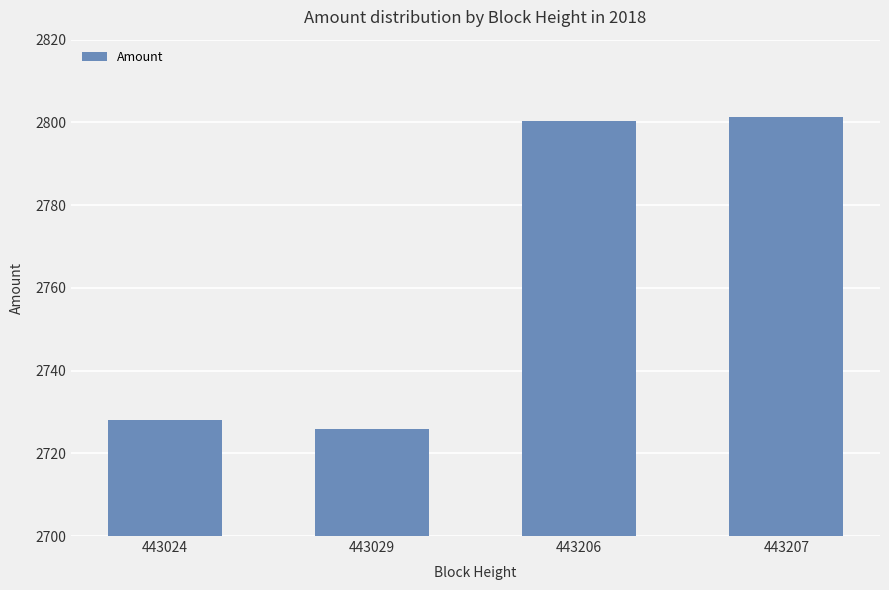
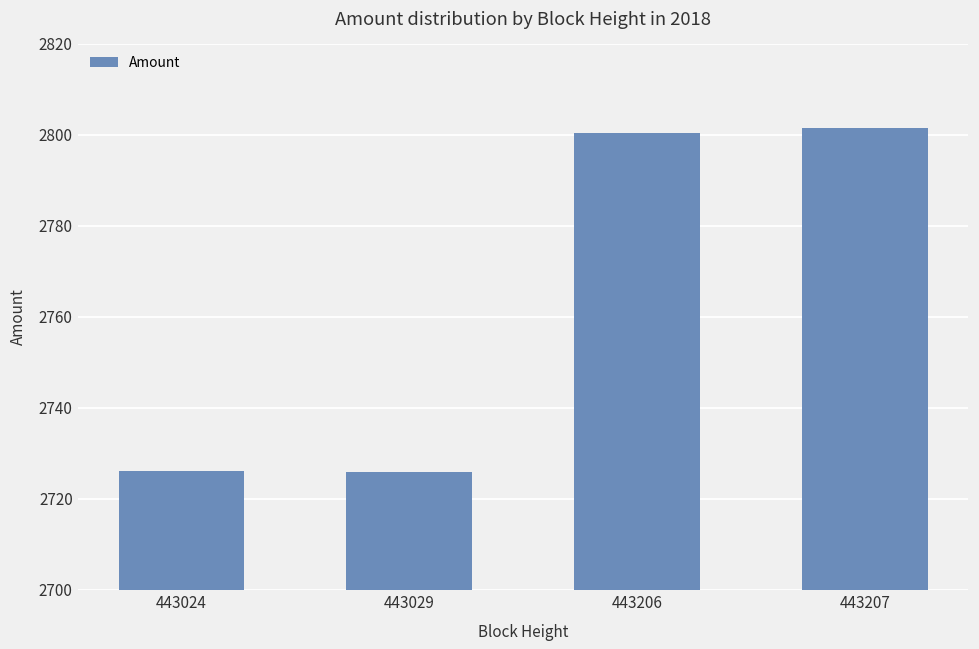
443024: 2728 -> 2726
